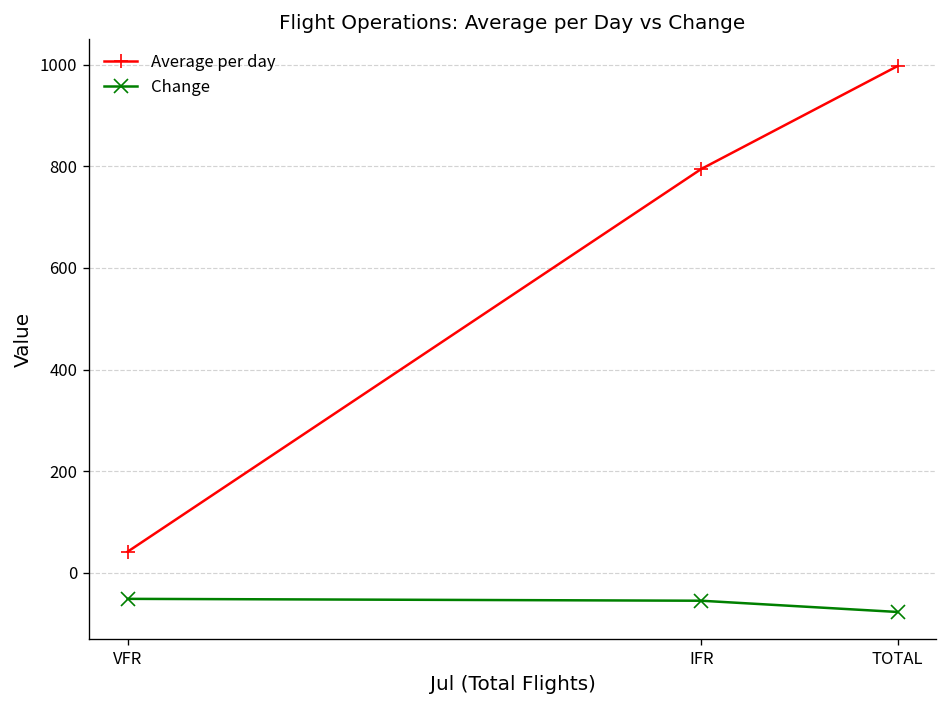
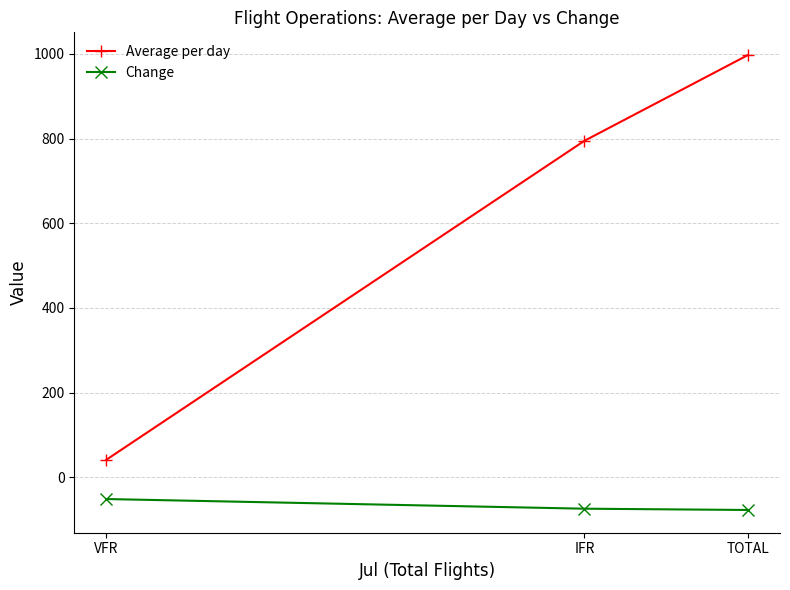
Change, IFR: -60 -> -70
